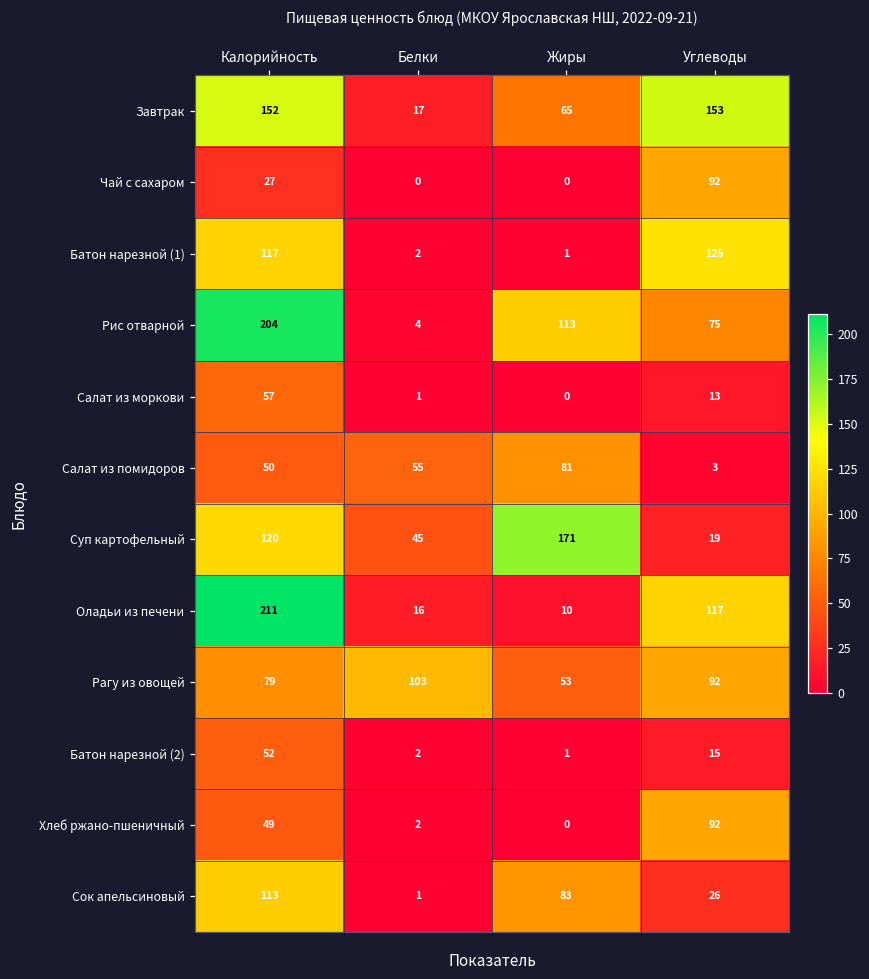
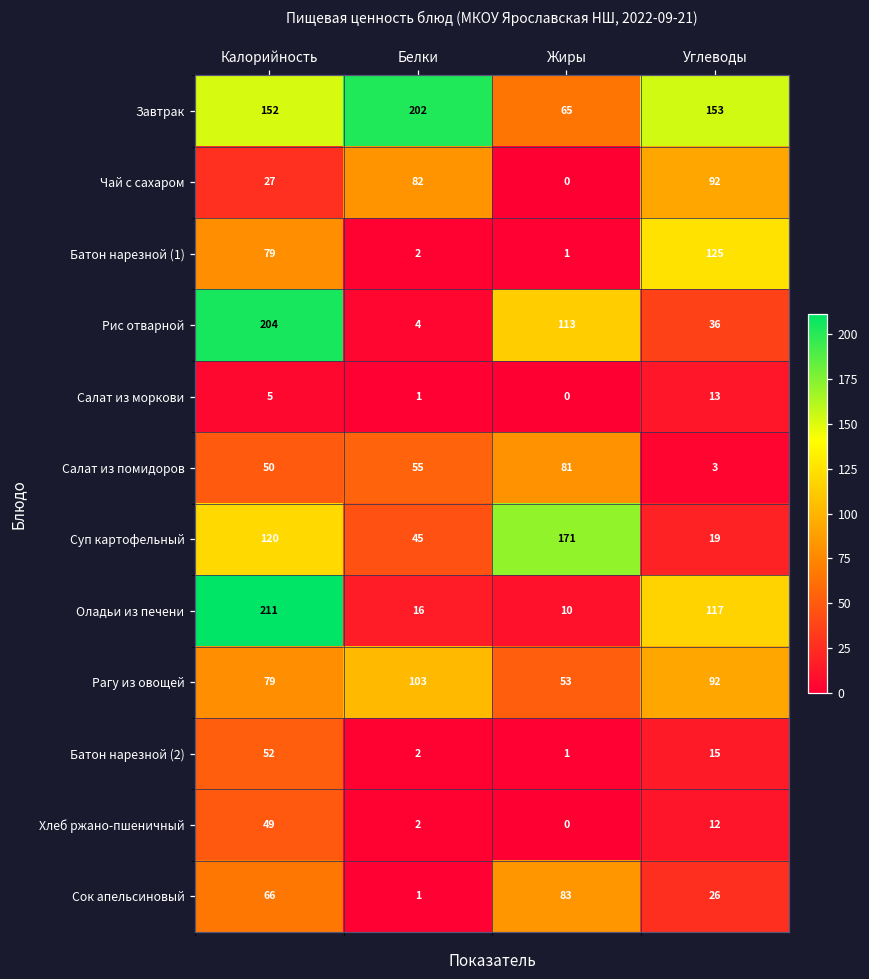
Завтрак, Белки: 17 -> 202
Чай с сахаром, Белки: 0 -> 82
Батон нарезной (1), Калорийность: 117 -> 79
Рис отварной, Углеводы: 75 -> 36
Салат из моркови, Калорийность: 57 -> 5
Хлеб ржано-пшеничный, Углеводы: 92 -> 12
Сок апельсиновый, Калорийность: 113 -> 66
